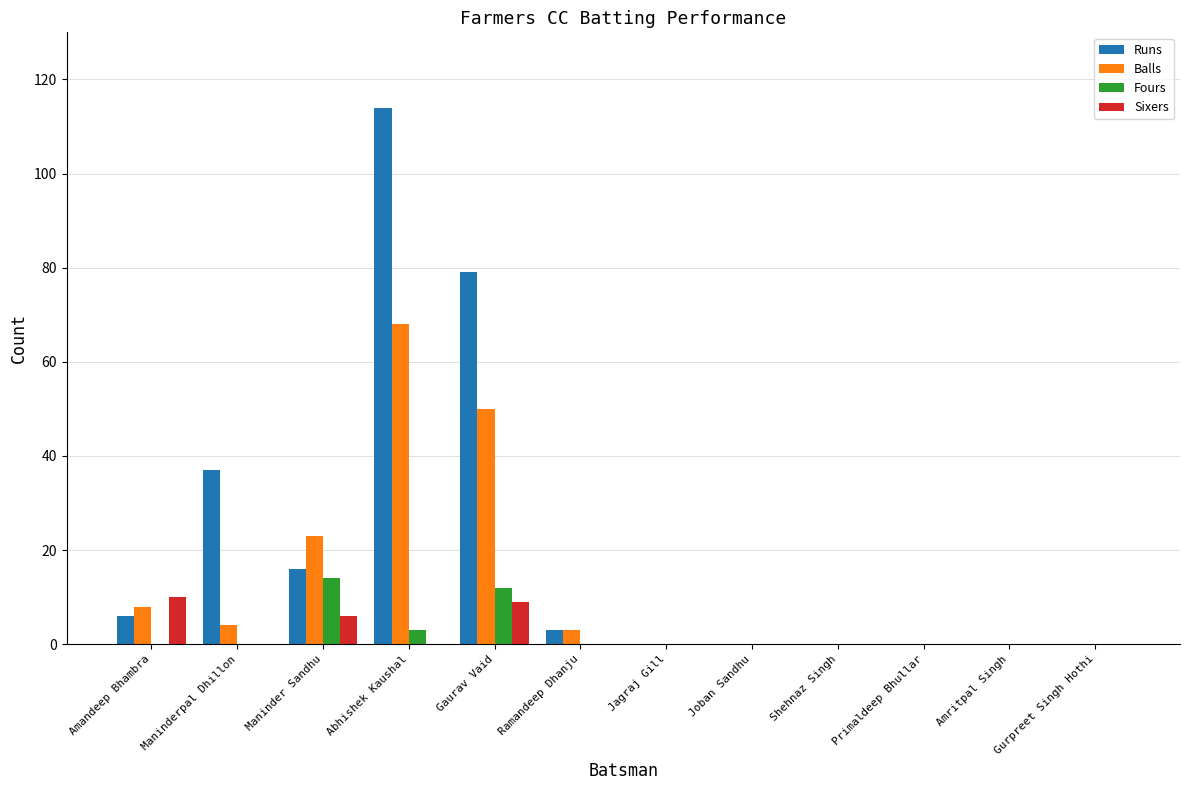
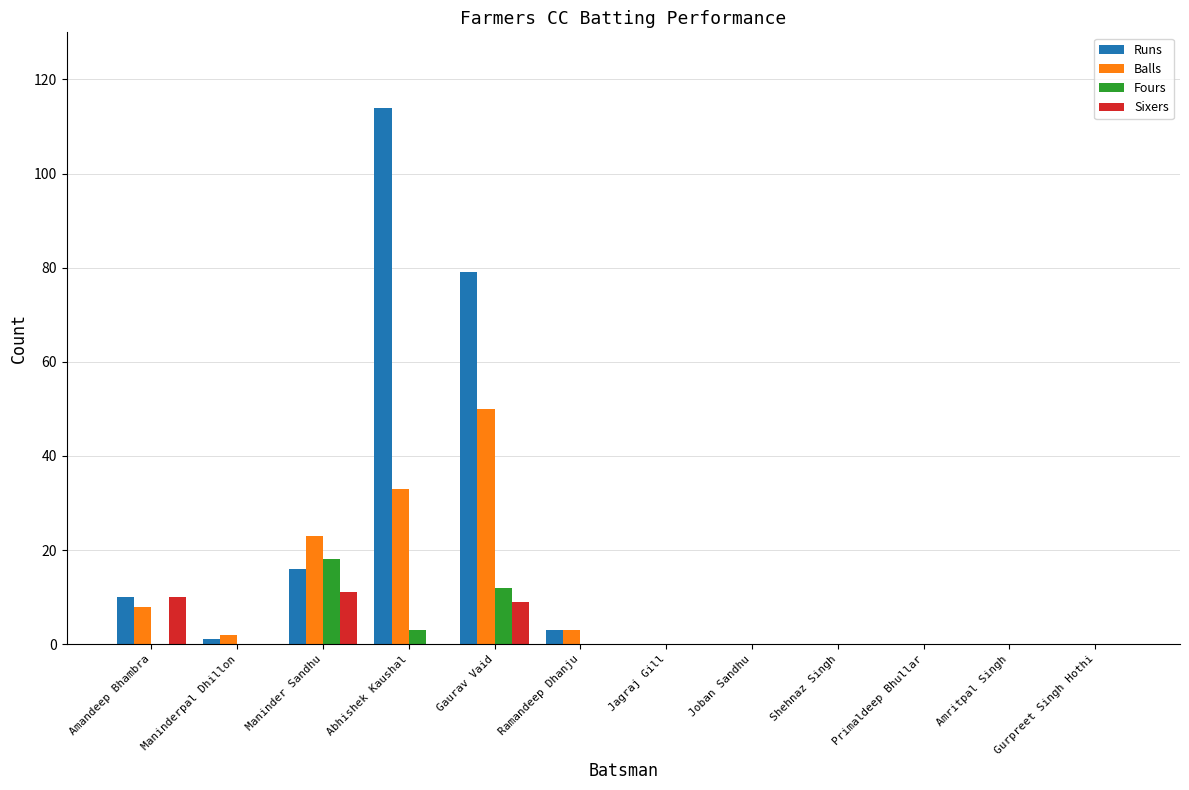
Runs, Amandeep Bhambra: 6 -> 10
Runs, Maninderpal Dhillon: 37 -> 1
Balls, Maninderpal Dhillon: 4 -> 2
Fours, Maninder Sandhu: 14 -> 18
Sixers, Maninder Sandhu: 6 -> 11
Balls, Abhishek Kaushal: 68 -> 33
